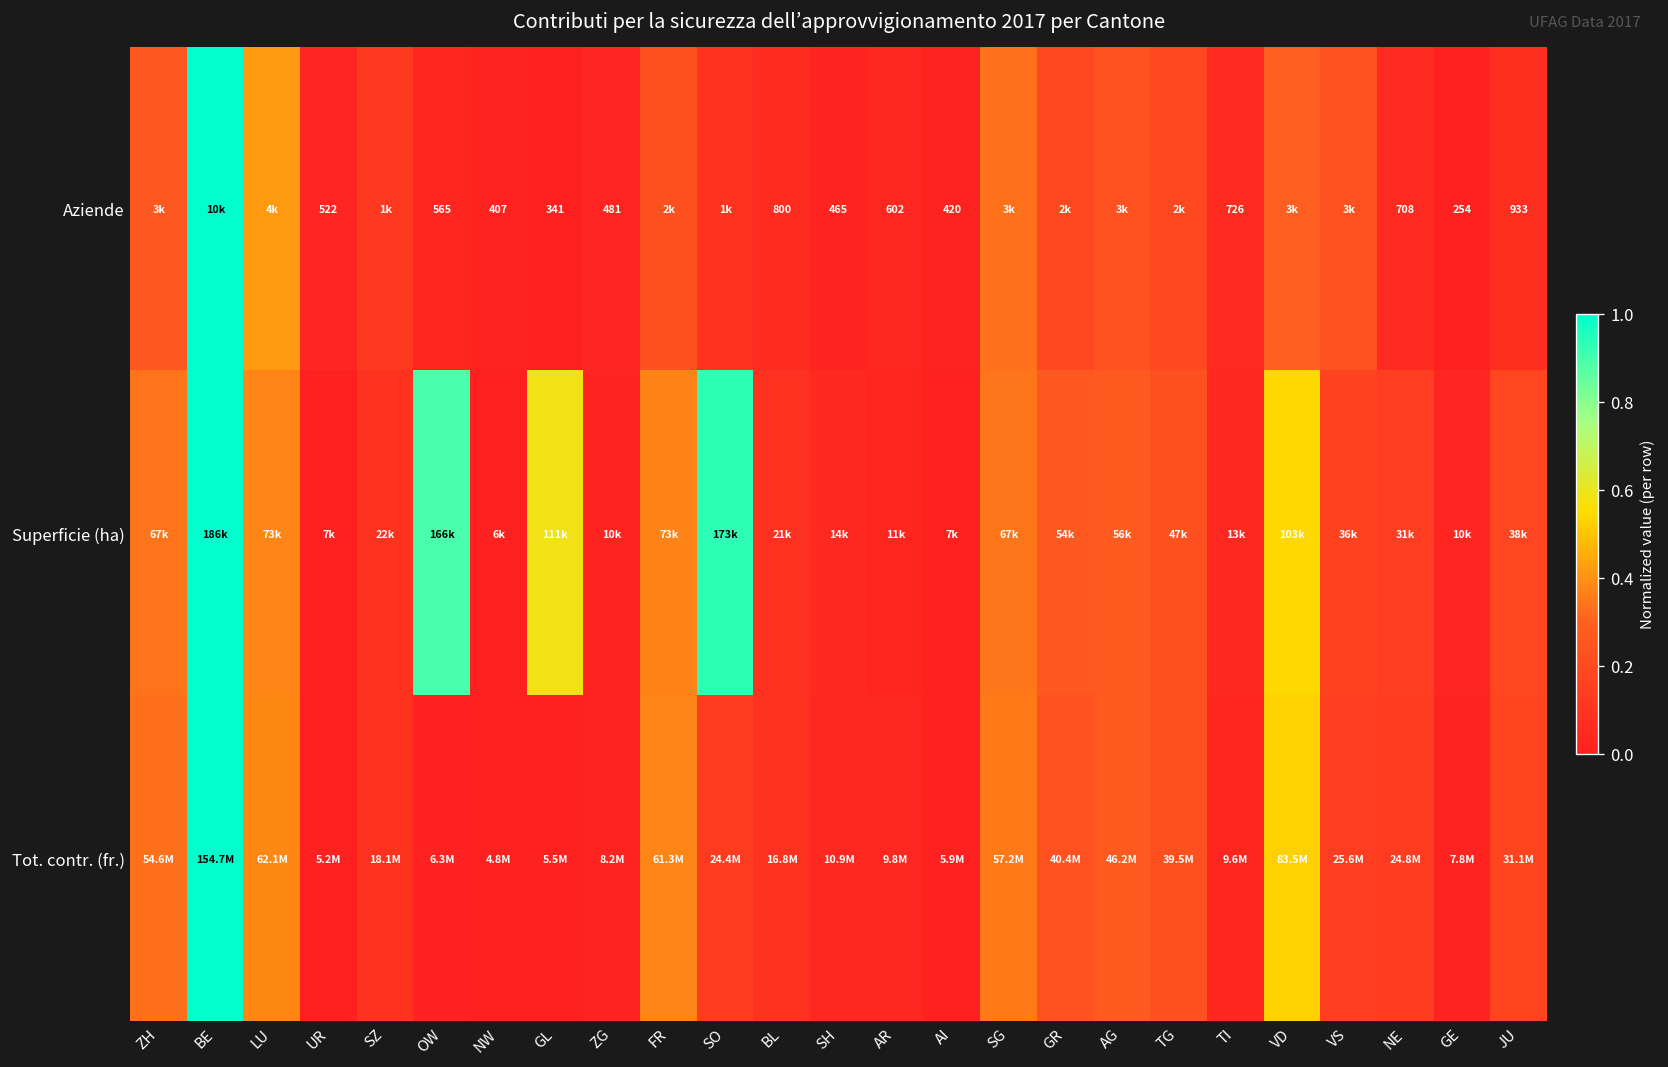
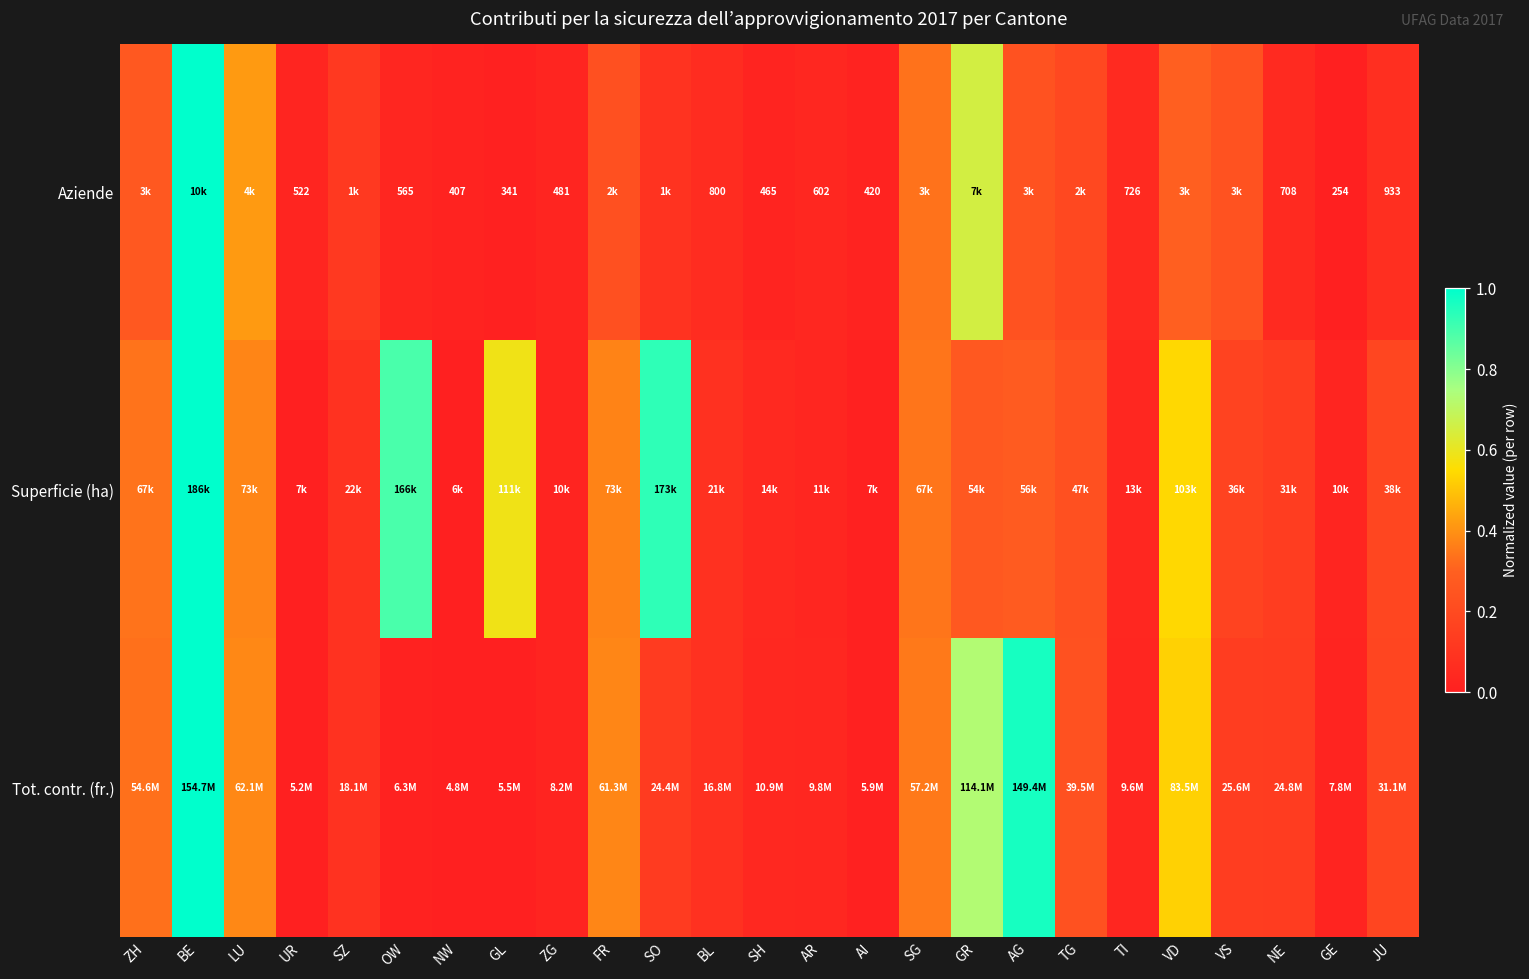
Aziende, GR: 2k -> 7k
Tot. contr. (fr.), GR: 40.4M -> 114.1M
Tot. contr. (fr.), AG: 46.2M -> 149.4M
